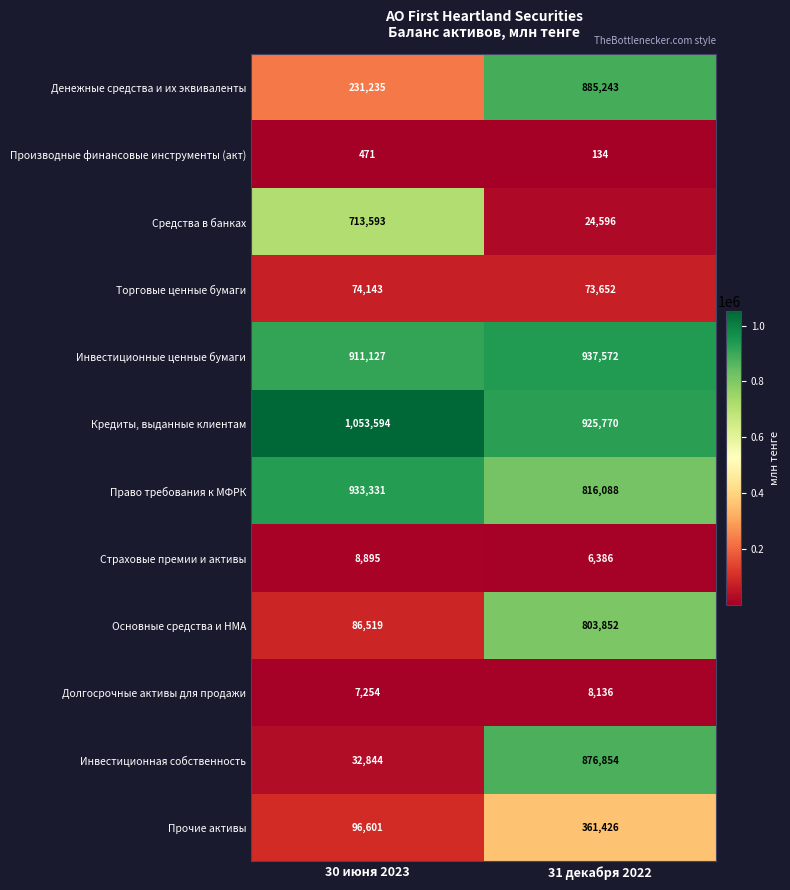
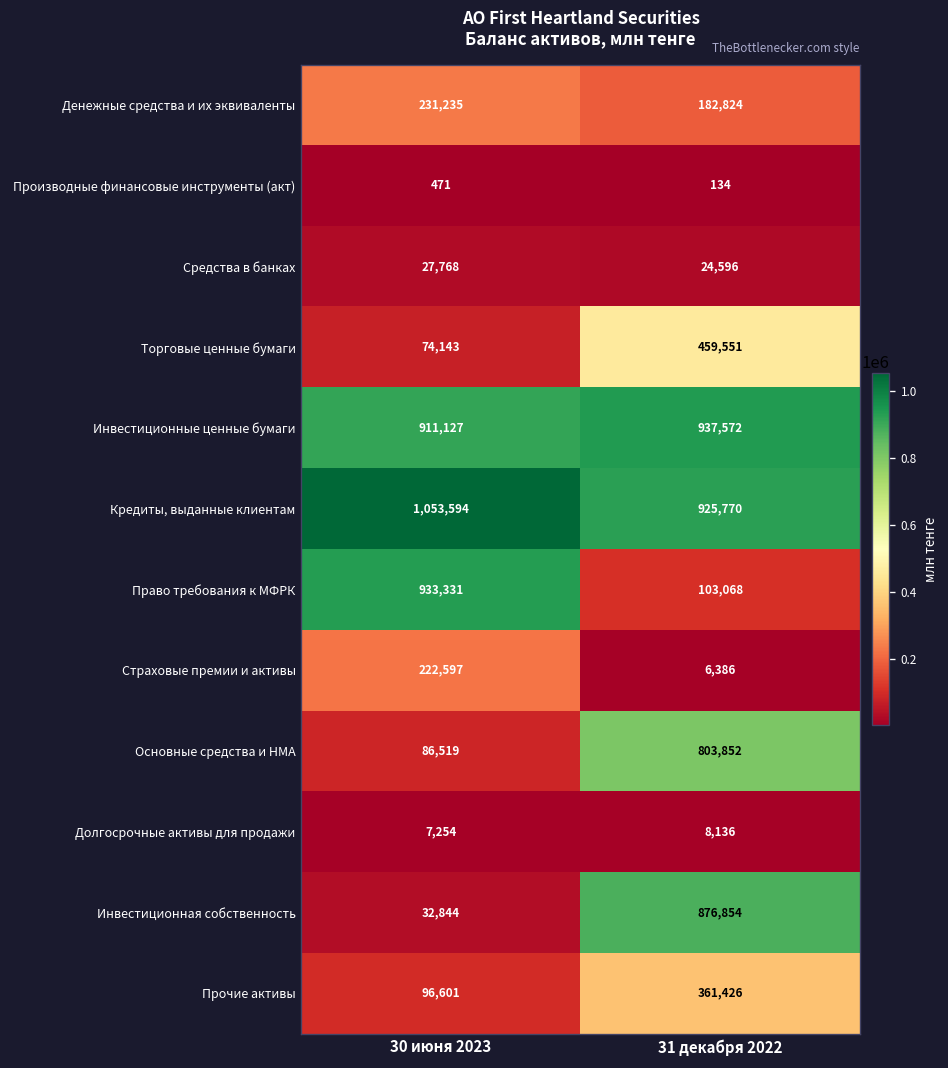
Денежные средства и их эквиваленты, 31 декабря 2022: 885,243 -> 182,824
Средства в банках, 30 июня 2023: 713,593 -> 27,768
Торговые ценные бумаги, 31 декабря 2022: 73,652 -> 459,551
Право требования к МФРК, 31 декабря 2022: 816,088 -> 103,068
Страховые премии и активы, 30 июня 2023: 8,895 -> 222,597
